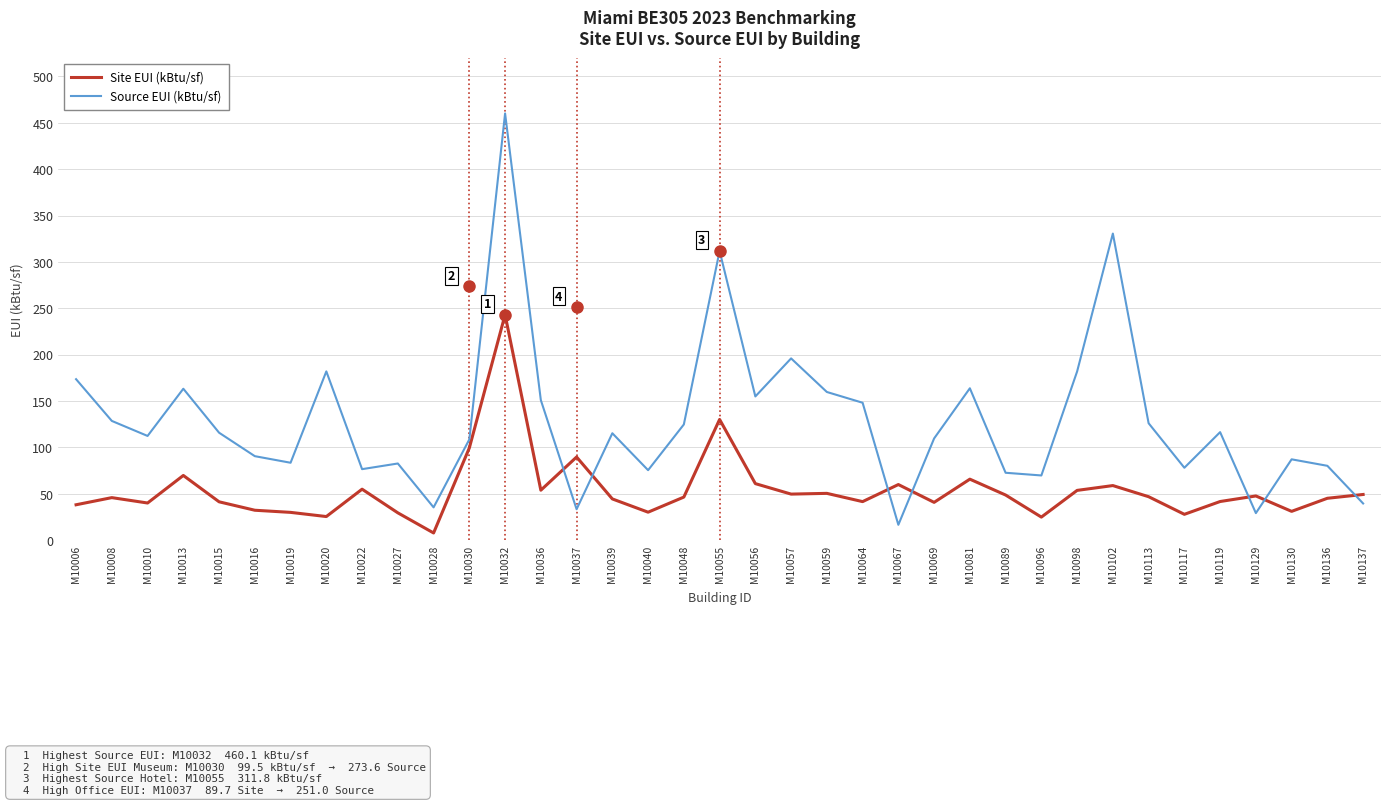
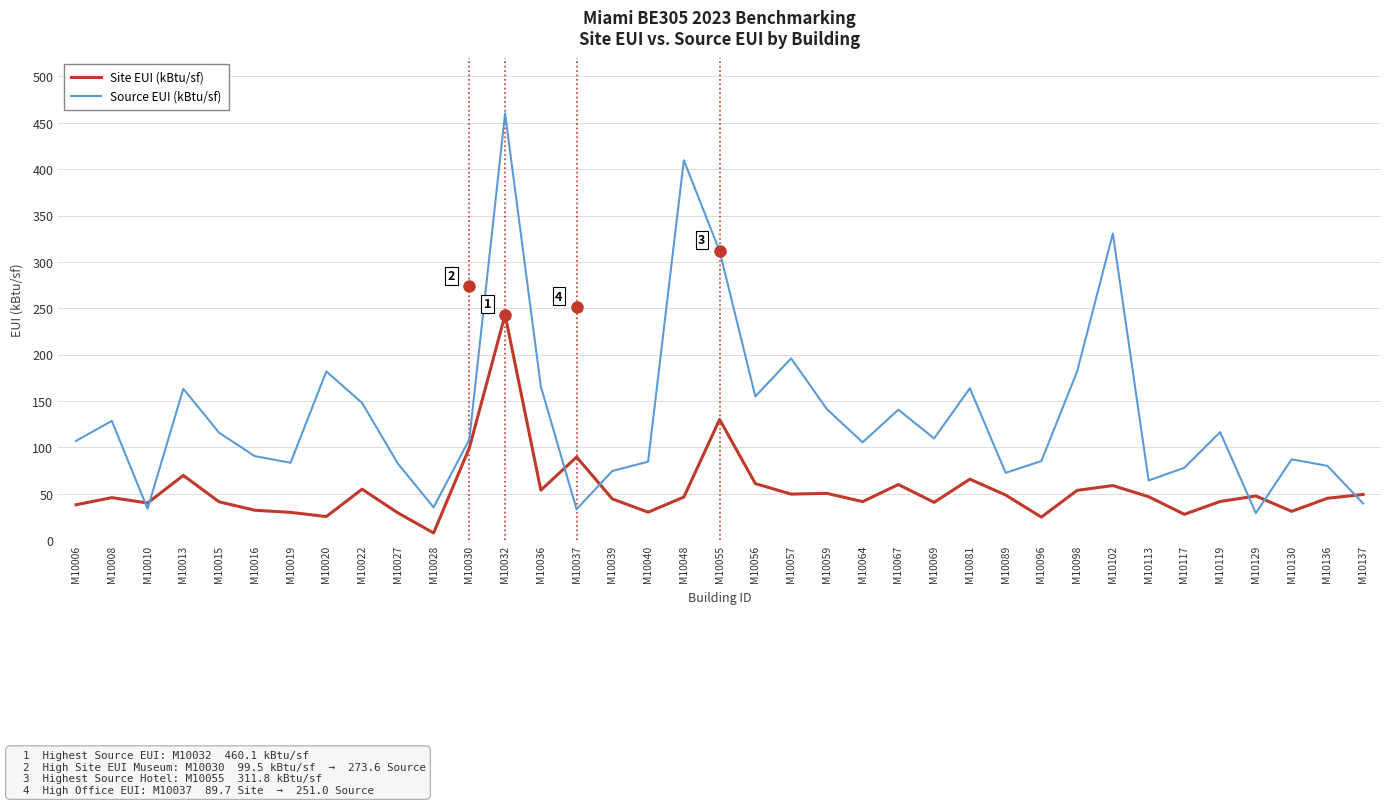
Source EUI (kBtu/sf), M10006: 170 -> 110
Source EUI (kBtu/sf), M10010: 110 -> 30
Source EUI (kBtu/sf), M10022: 80 -> 150
Source EUI (kBtu/sf), M10036: 150 -> 170
Source EUI (kBtu/sf), M10039: 120 -> 70
Source EUI (kBtu/sf), M10040: 76 -> 85
Source EUI (kBtu/sf), M10048: 120 -> 410
Source EUI (kBtu/sf), M10059: 160 -> 140
Source EUI (kBtu/sf), M10064: 150 -> 110
Source EUI (kBtu/sf), M10067: 20 -> 140
Source EUI (kBtu/sf), M10096: 70 -> 90
Source EUI (kBtu/sf), M10113: 130 -> 60
